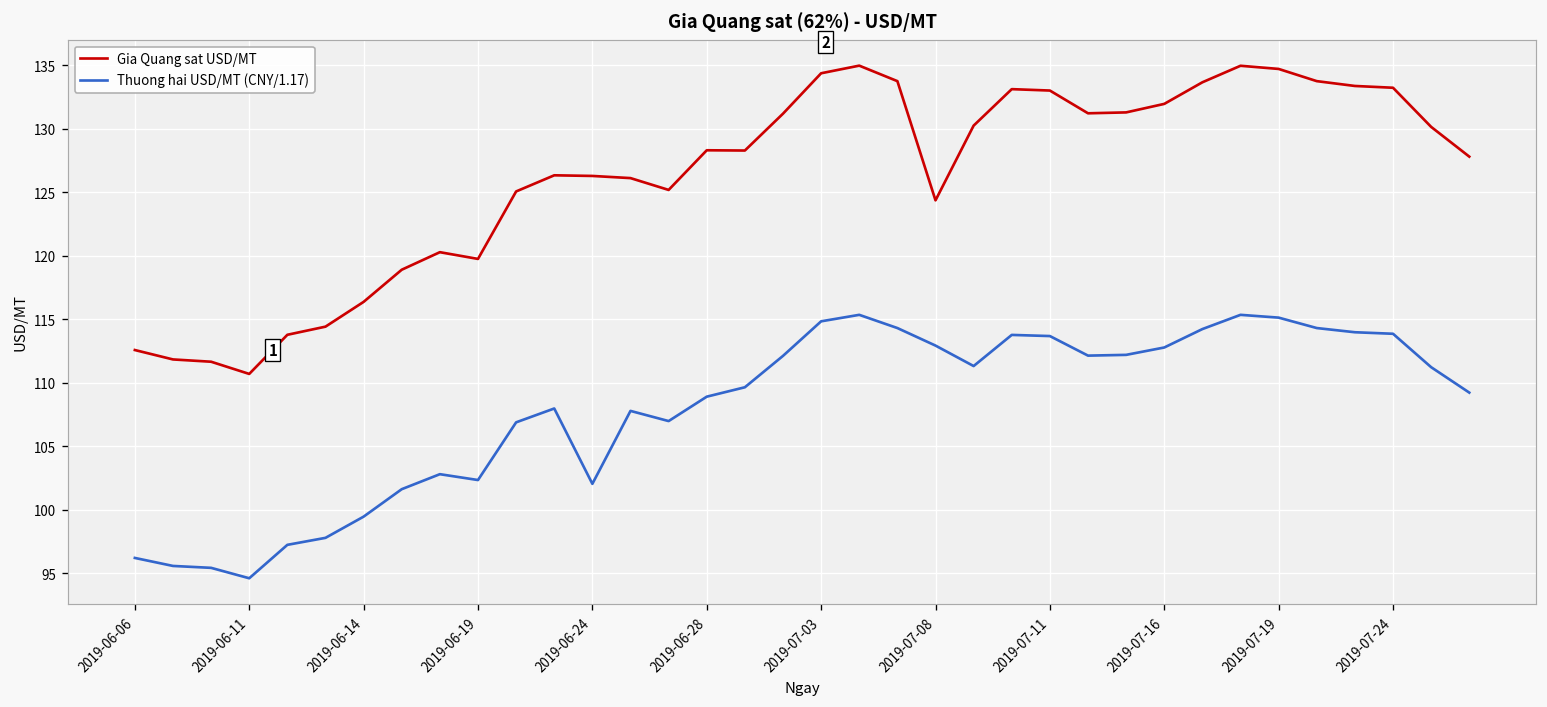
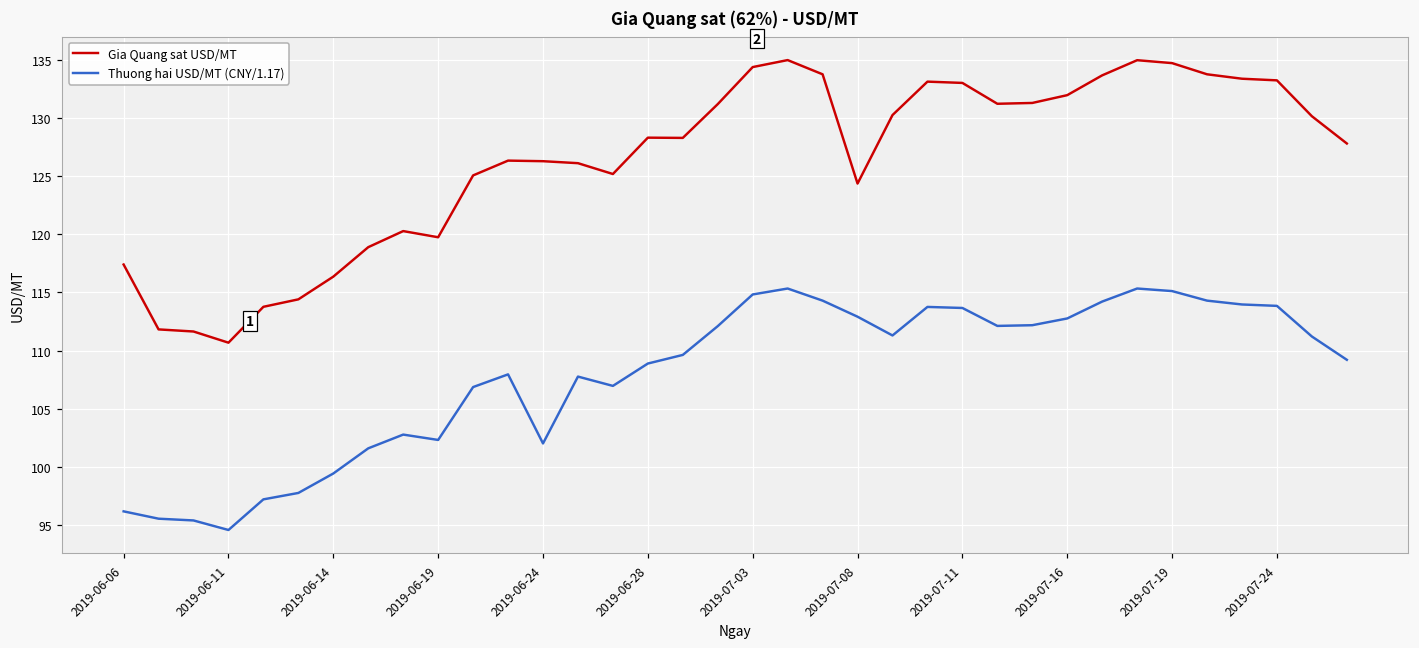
Gia Quang sat USD/MT, 2019-06-06: 112.6 -> 117.4
